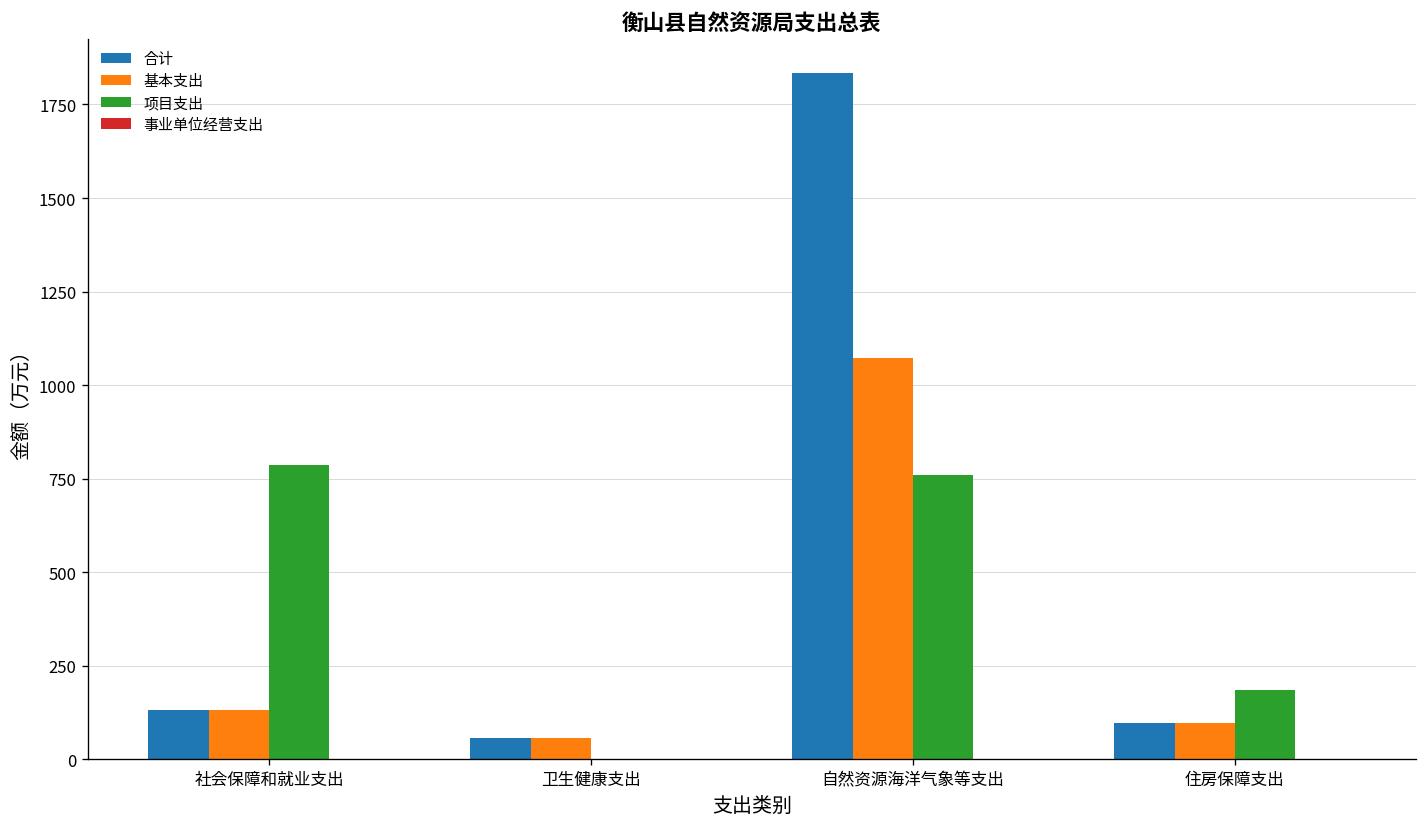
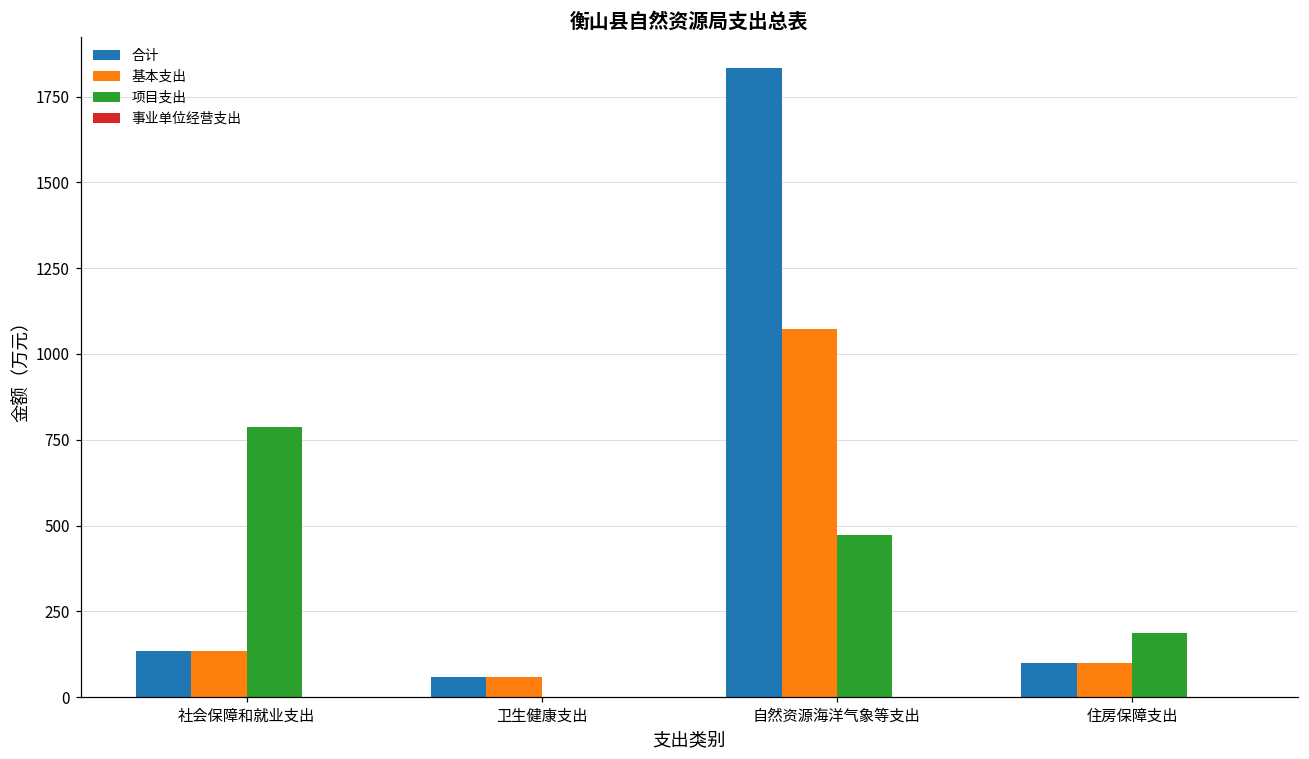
项目支出, 自然资源海洋气象等支出: 760 -> 470
